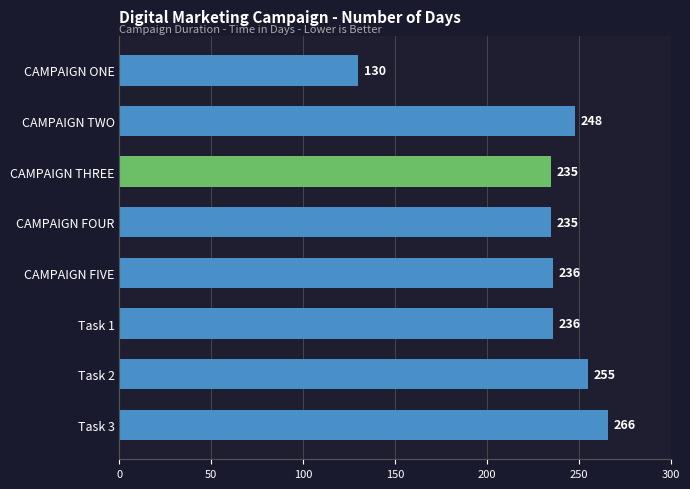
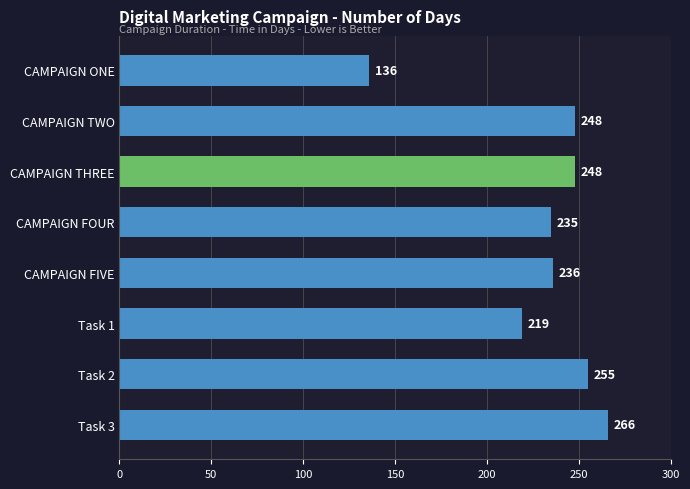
CAMPAIGN ONE: 130 -> 136
CAMPAIGN THREE: 235 -> 248
Task 1: 236 -> 219
